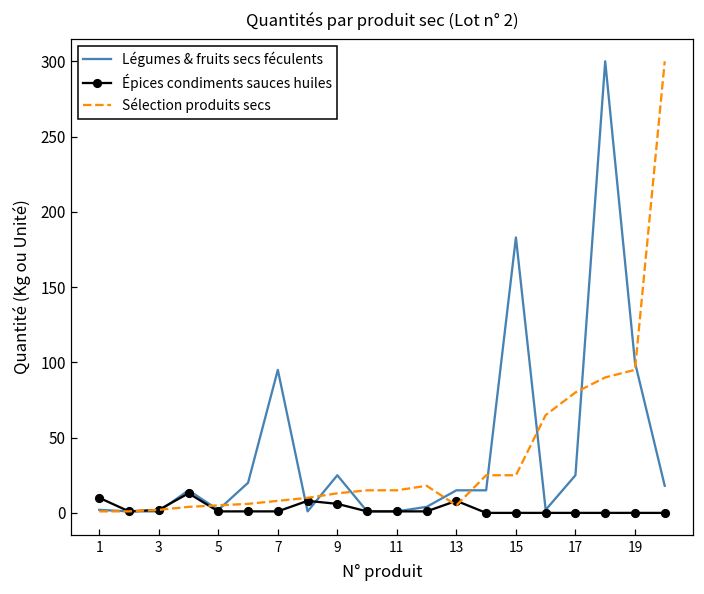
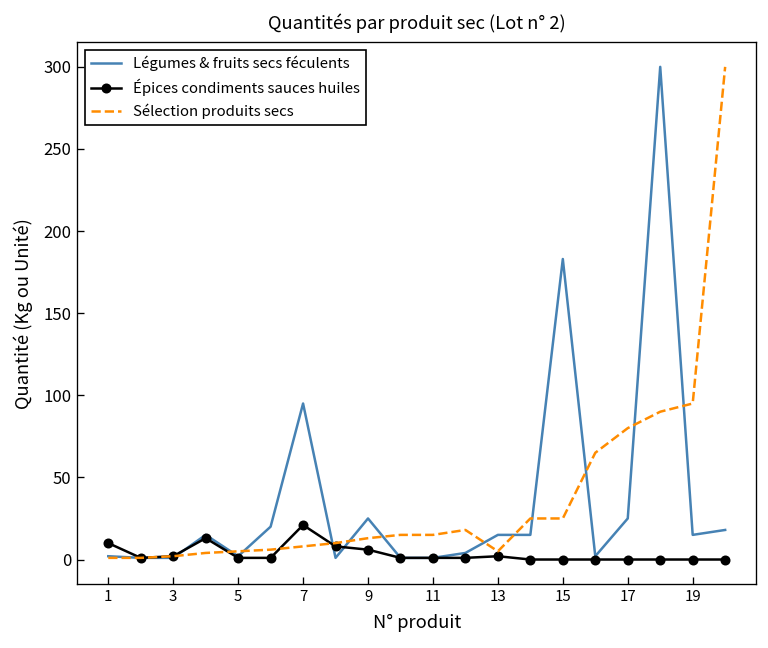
Épices condiments sauces huiles, 7: 1 -> 21
Épices condiments sauces huiles, 13: 8 -> 2
Légumes & fruits secs féculents, 19: 100 -> 15
